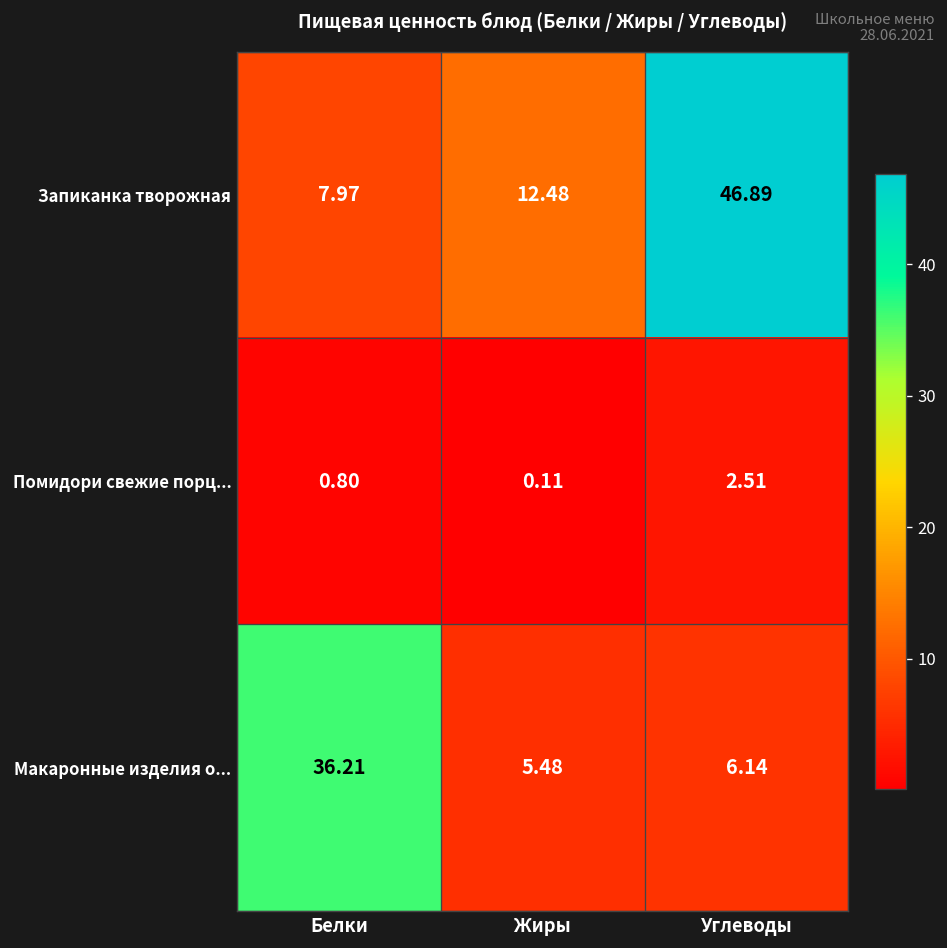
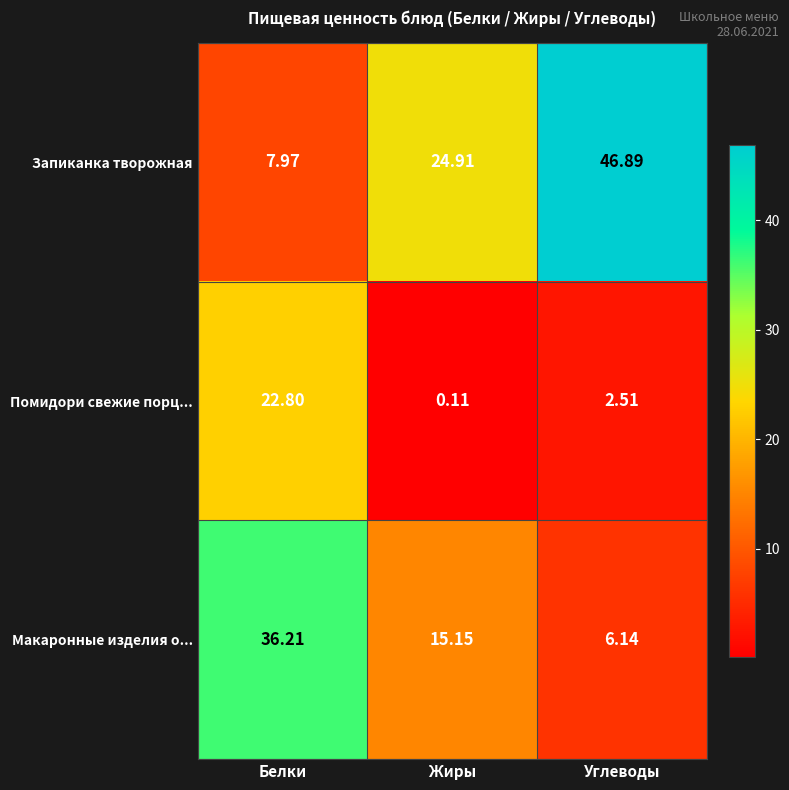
Запиканка творожная, Жиры: 12.48 -> 24.91
Помидори свежие порц..., Белки: 0.80 -> 22.80
Макаронные изделия о..., Жиры: 5.48 -> 15.15
